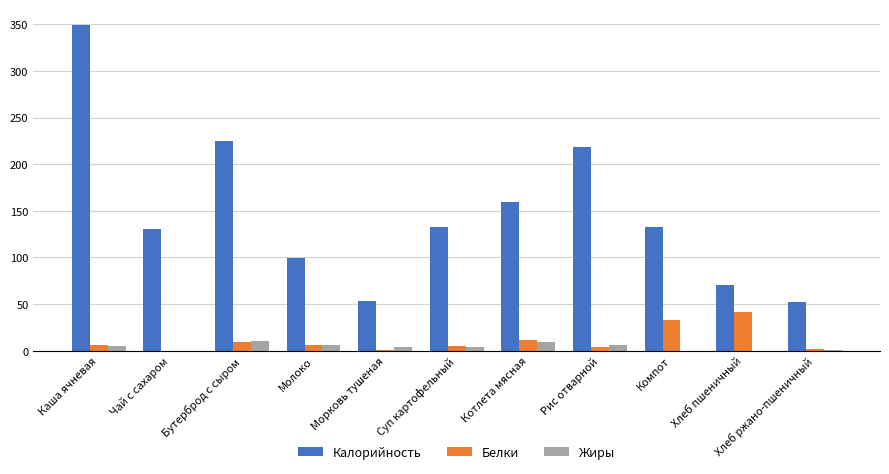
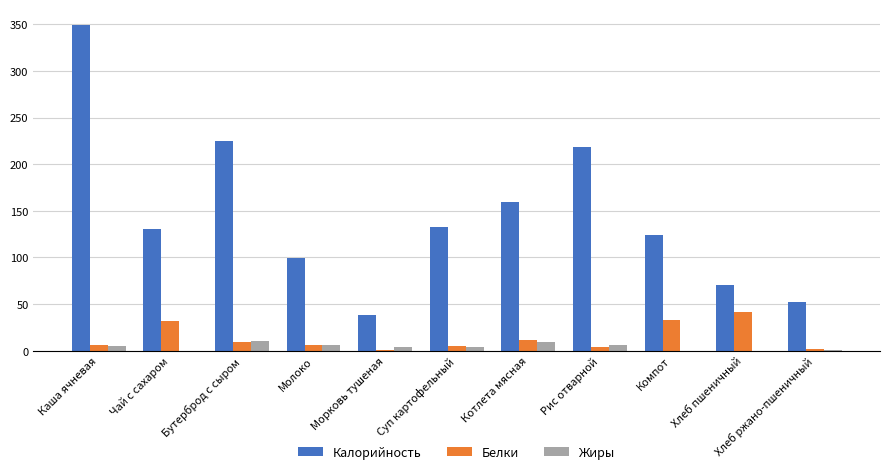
Белки, Чай с сахаром: 0 -> 30
Калорийность, Морковь тушеная: 50 -> 40
Калорийность, Компот: 130 -> 120
